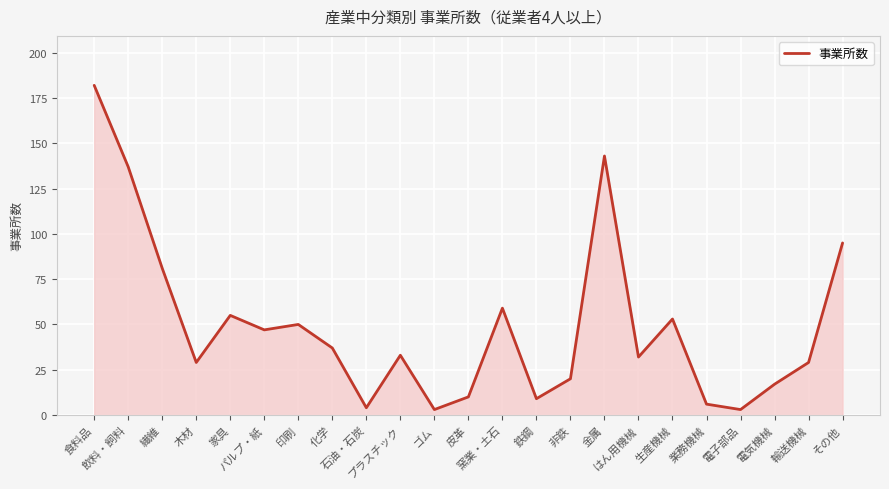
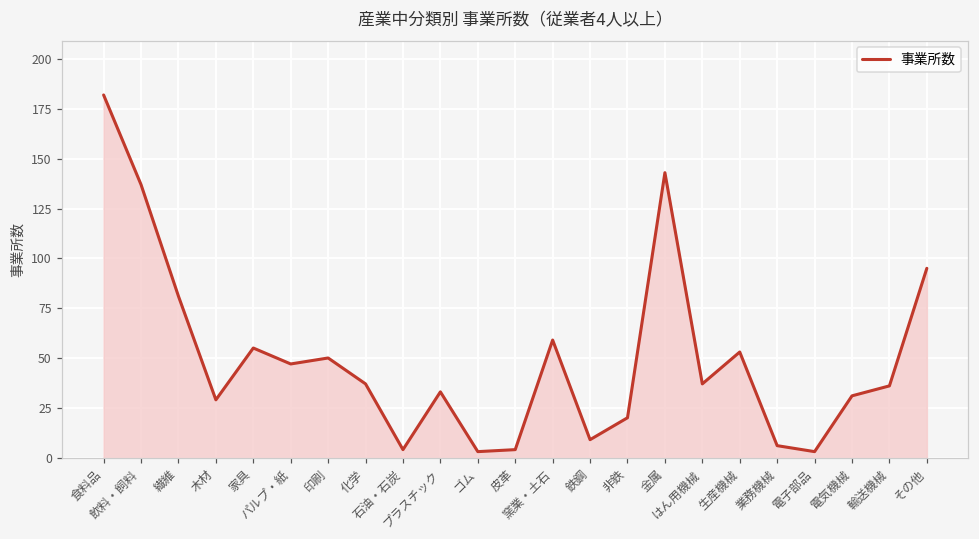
皮革: 10 -> 4
はん用機械: 32 -> 37
電気機械: 17 -> 31
輸送機械: 29 -> 36
